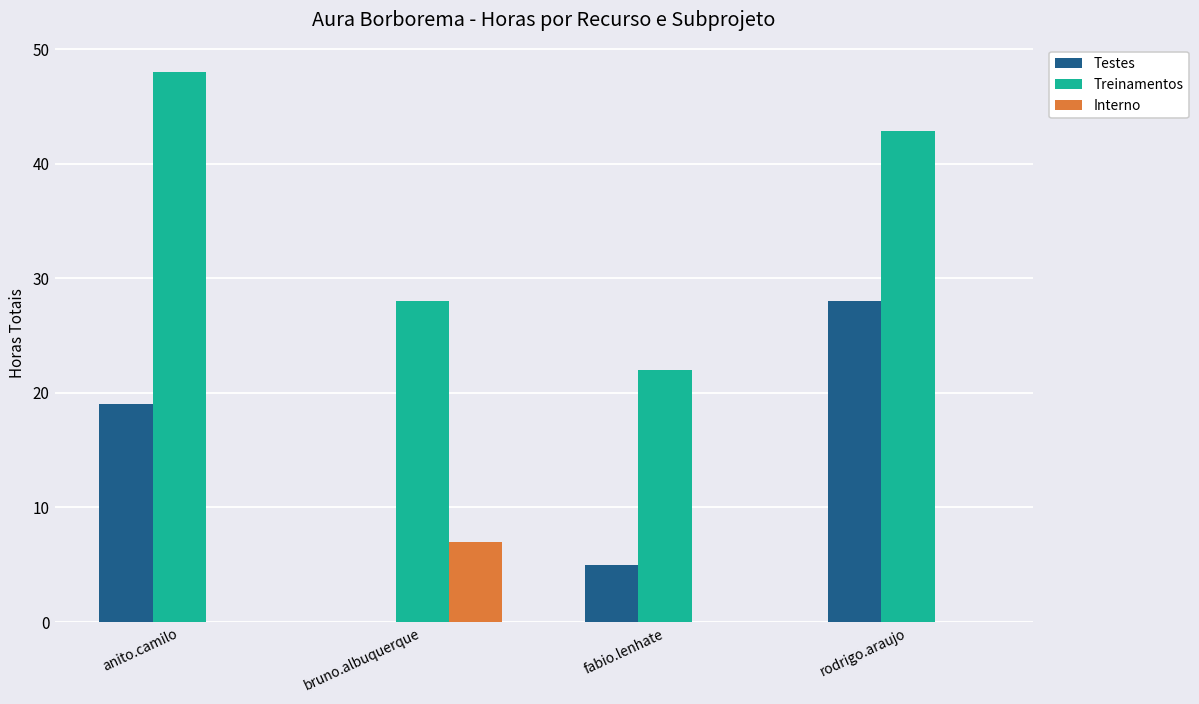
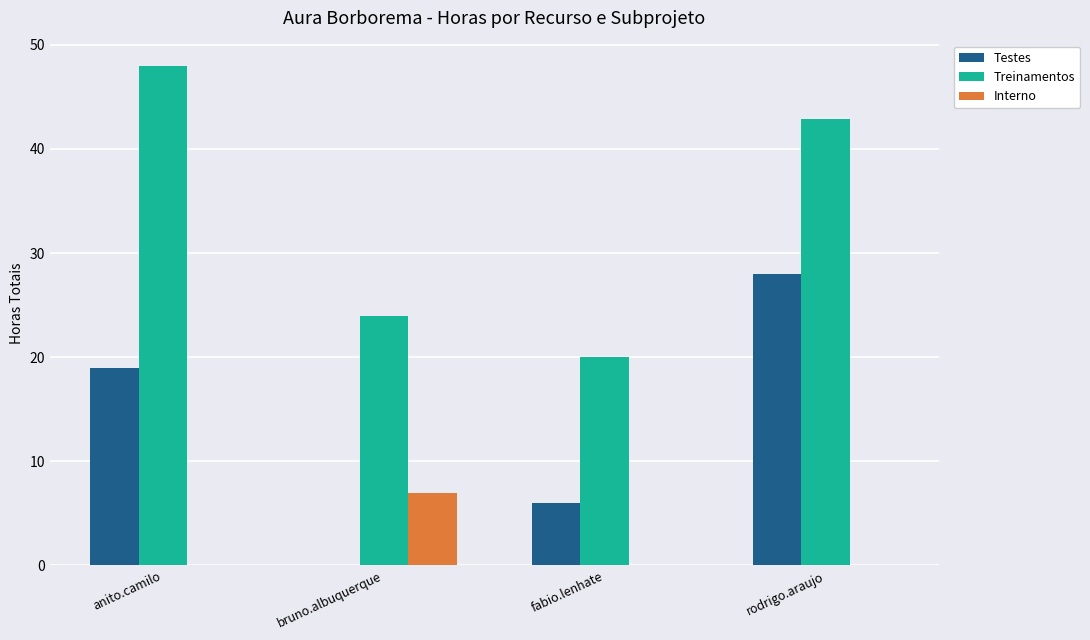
Treinamentos, bruno.albuquerque: 28 -> 24
Testes, fabio.lenhate: 5 -> 6
Treinamentos, fabio.lenhate: 22 -> 20
